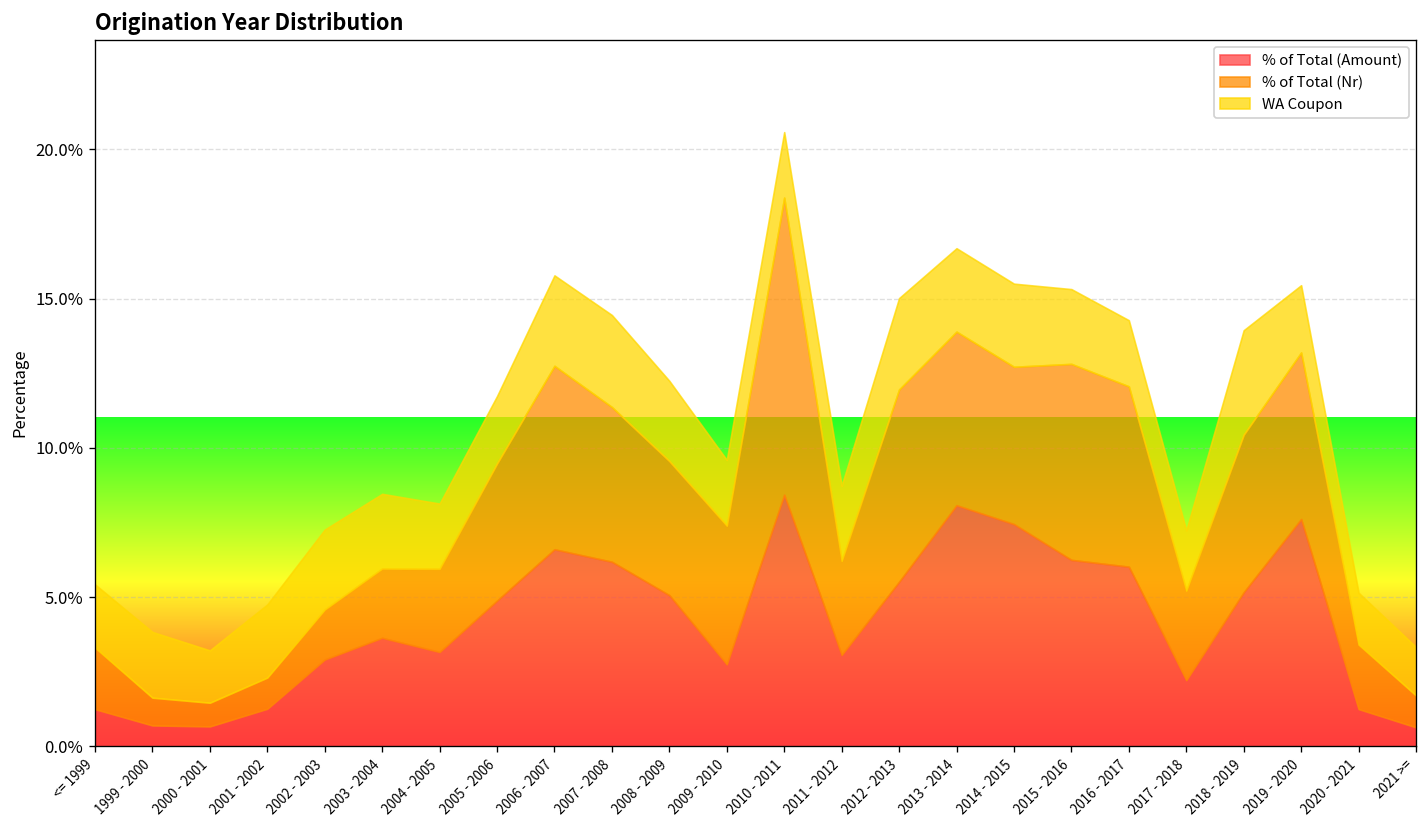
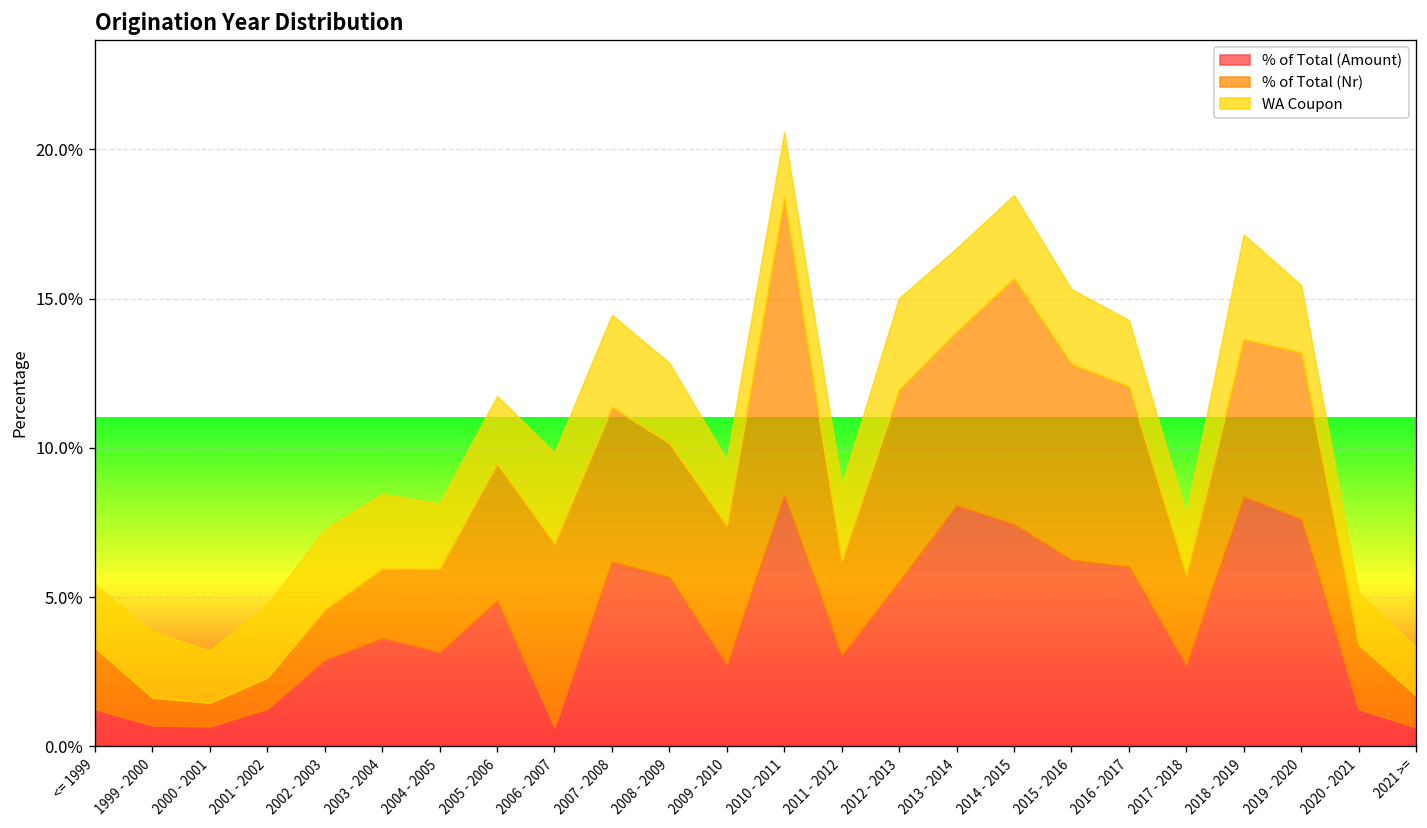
% of Total (Amount), 2006 - 2007: 6.6% -> 0.7%
% of Total (Amount), 2008 - 2009: 5.1% -> 5.7%
% of Total (Nr), 2014 - 2015: 5.3% -> 8.2%
% of Total (Amount), 2017 - 2018: 2.2% -> 2.7%
% of Total (Amount), 2018 - 2019: 5.2% -> 8.4%
